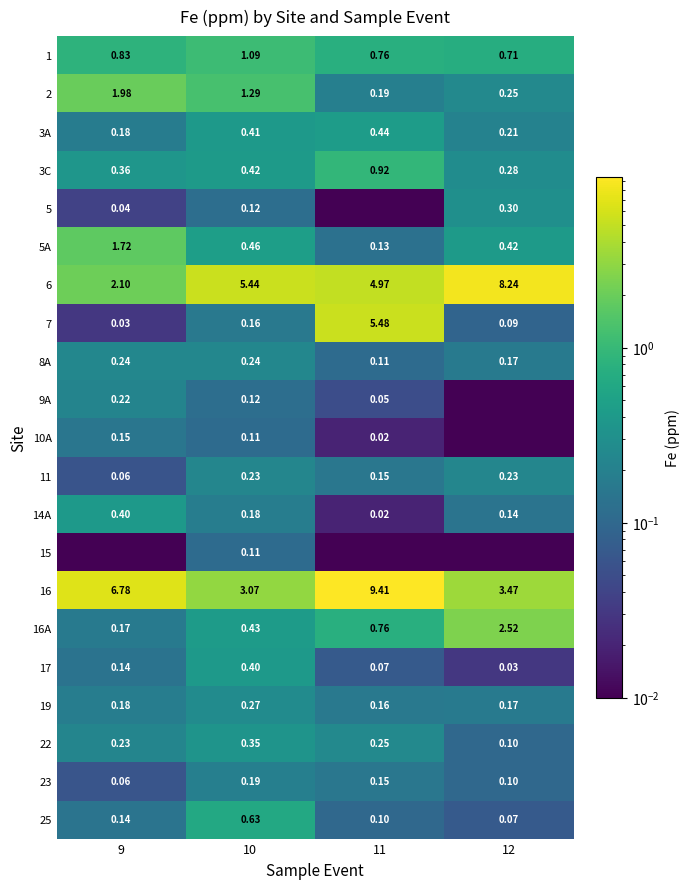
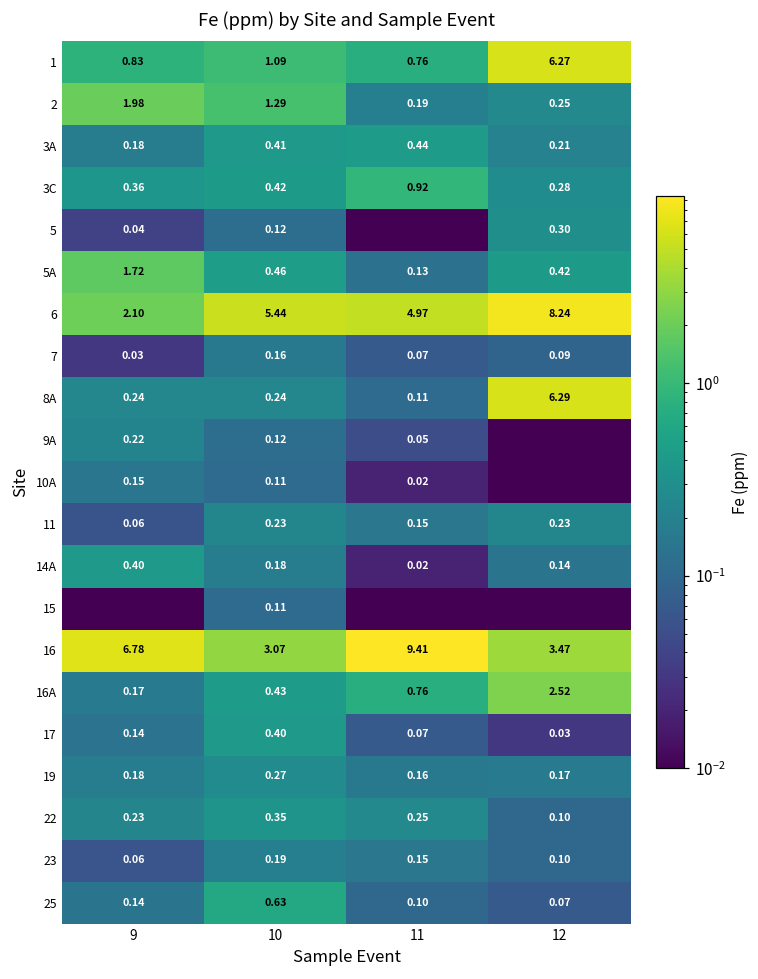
1, 12: 0.71 -> 6.27
7, 11: 5.48 -> 0.07
8A, 12: 0.17 -> 6.29
